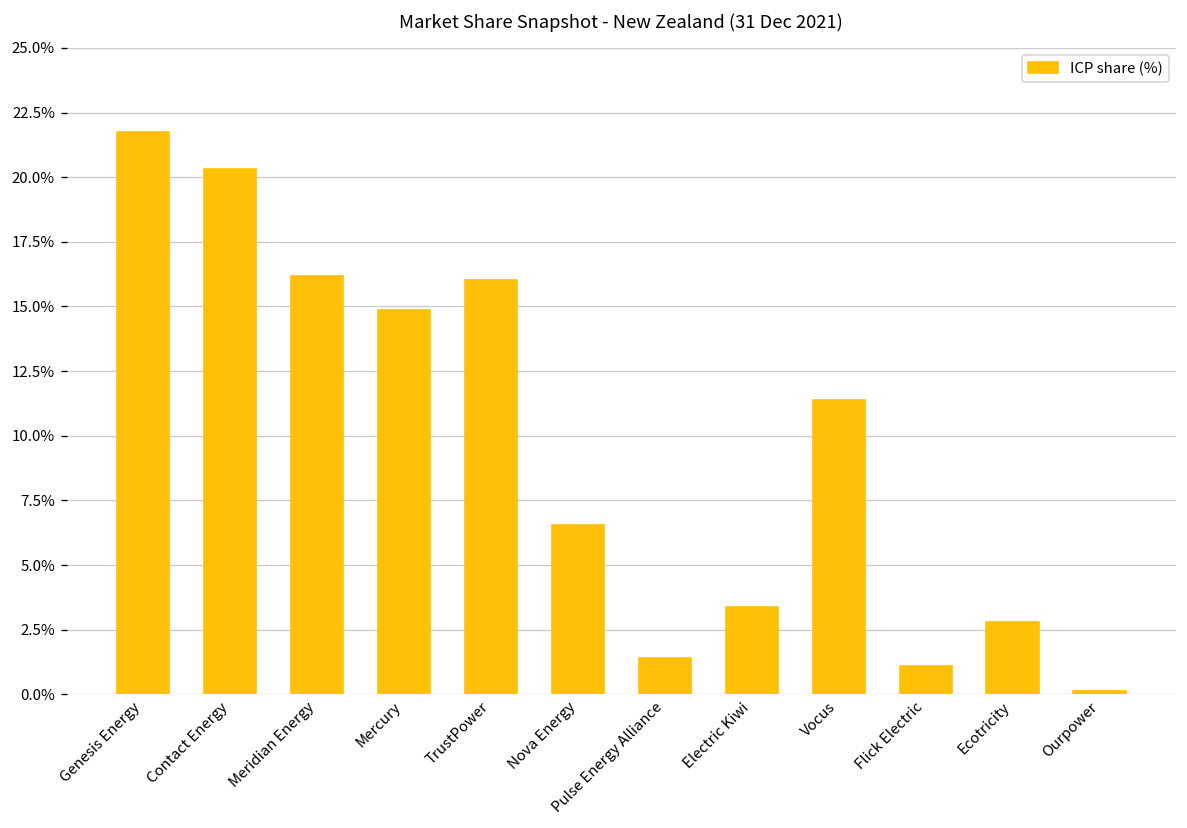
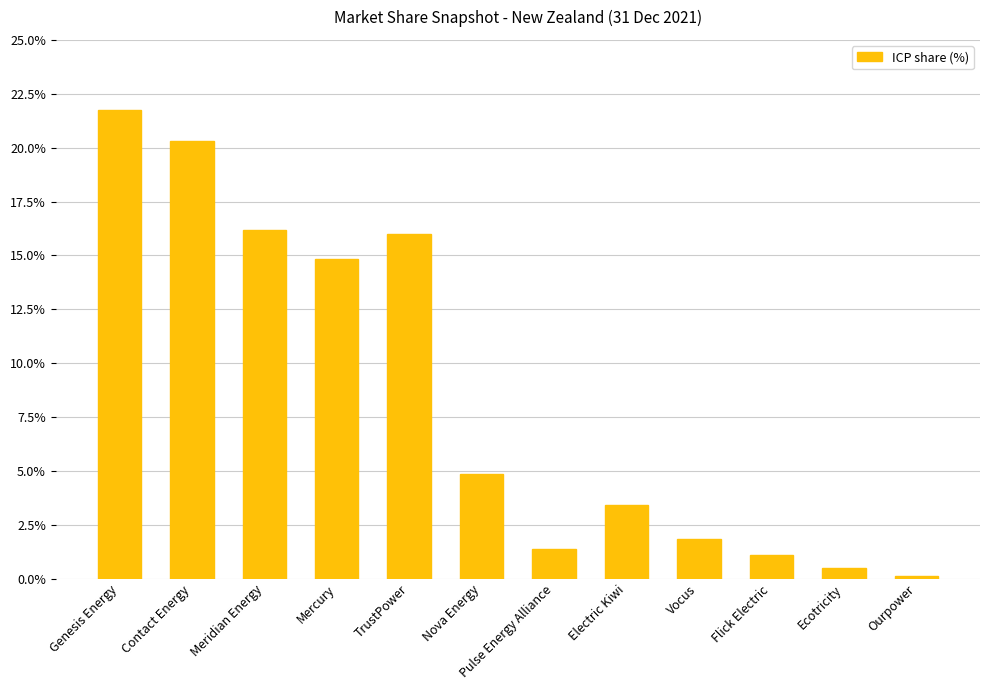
Nova Energy: 6.6% -> 4.9%
Vocus: 11.4% -> 1.9%
Ecotricity: 2.8% -> 0.5%
